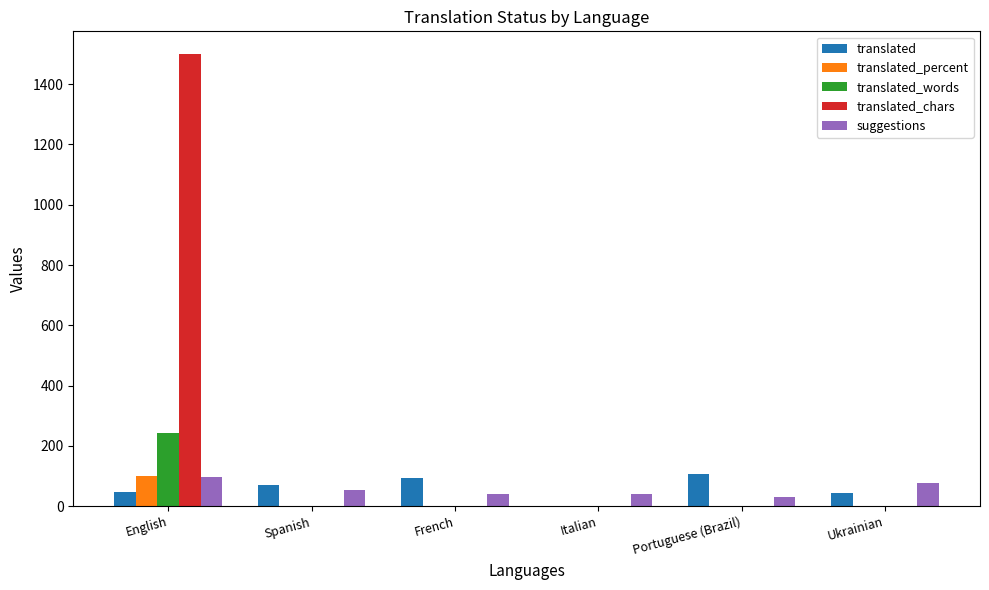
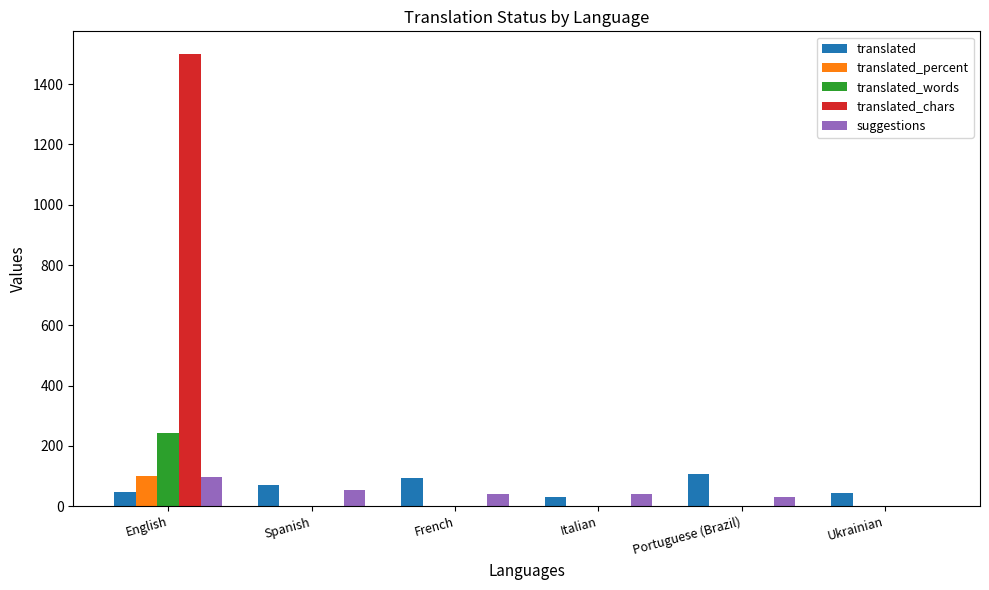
translated, Italian: 0 -> 30
suggestions, Ukrainian: 80 -> 0
